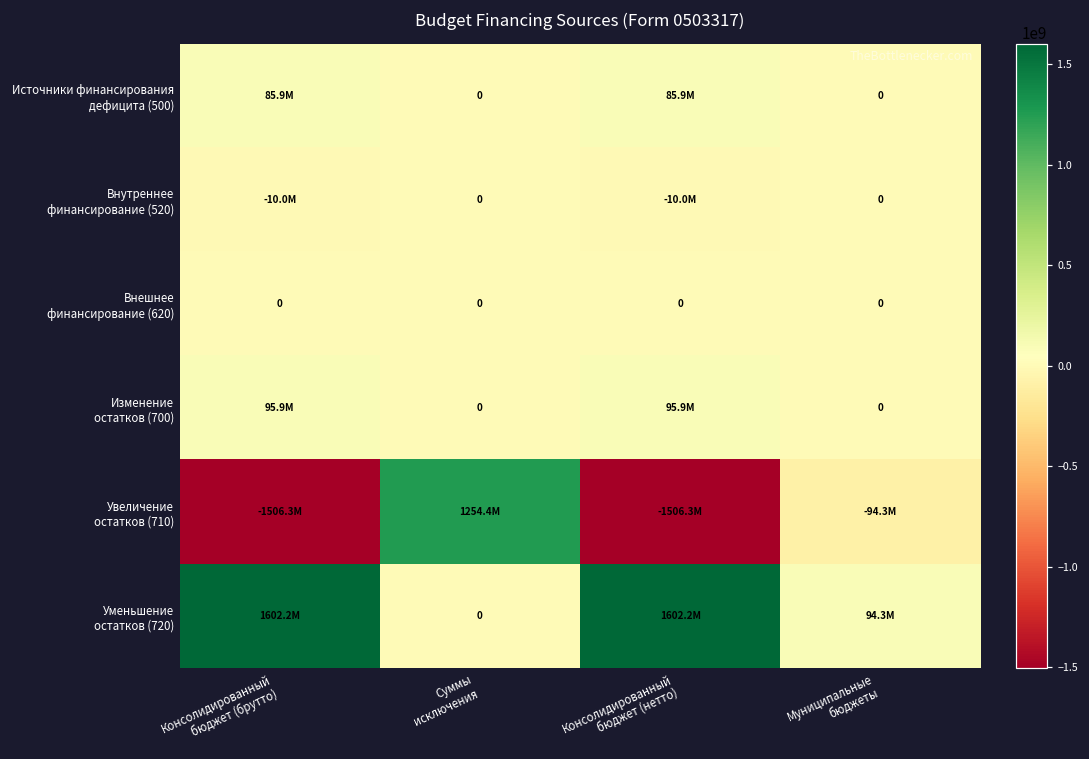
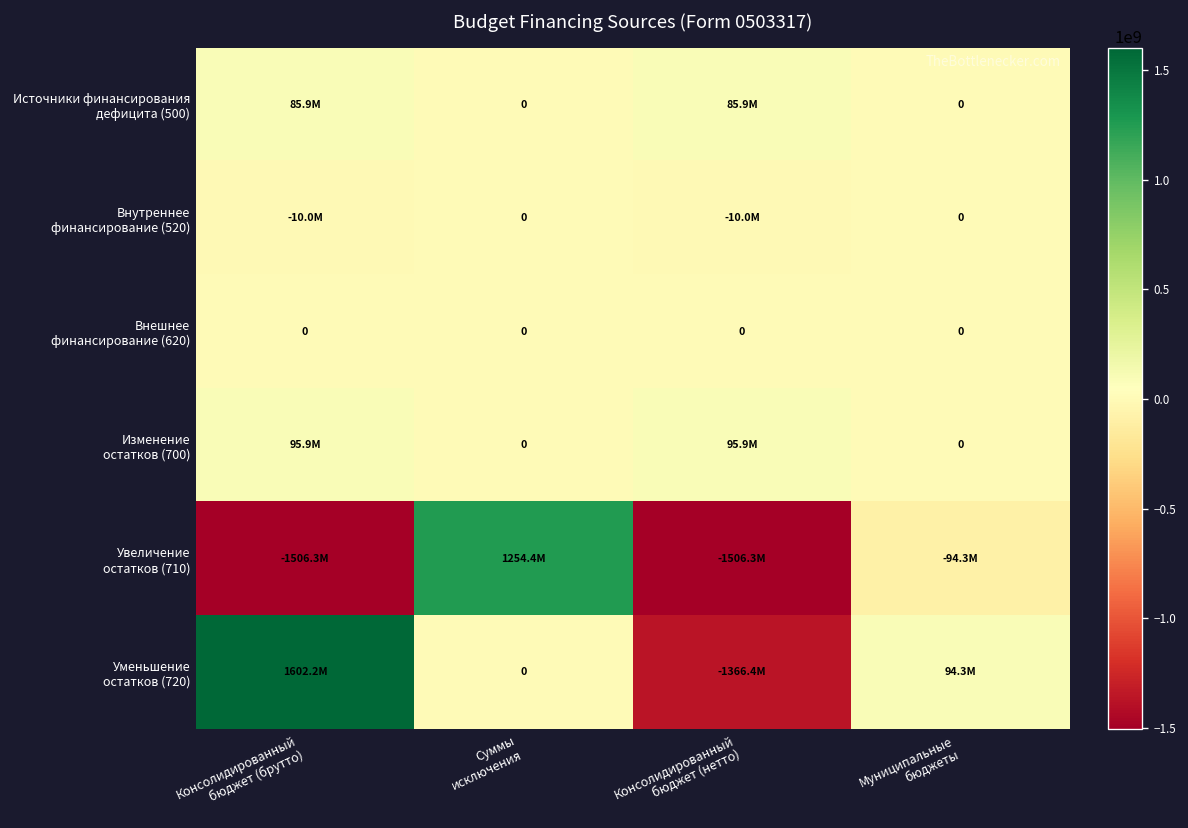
Уменьшение остатков (720), Консолидированный бюджет (нетто): 1602.2M -> -1366.4M
